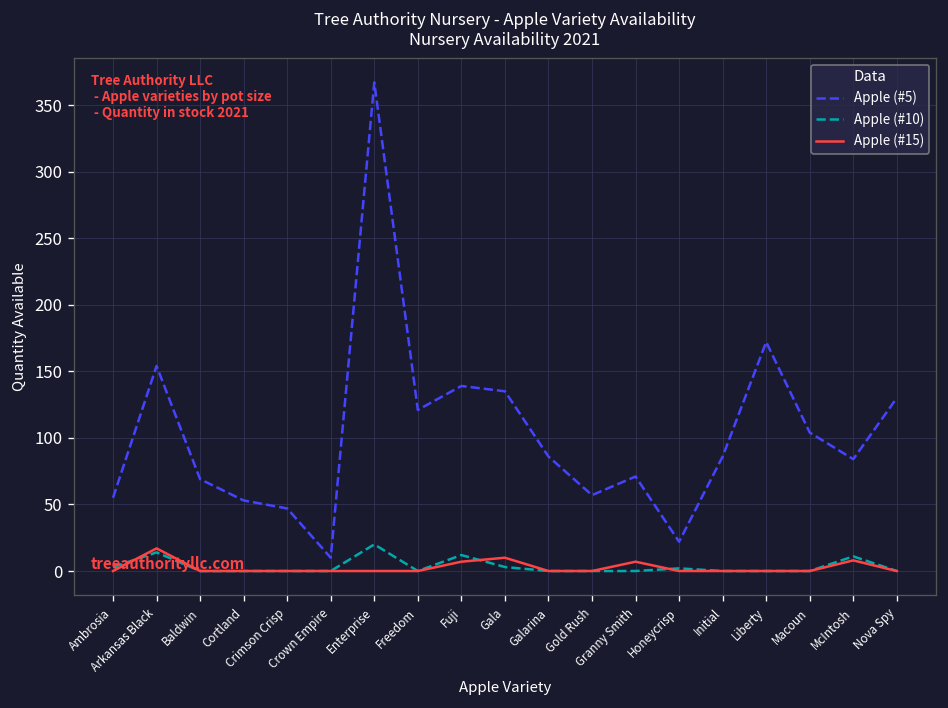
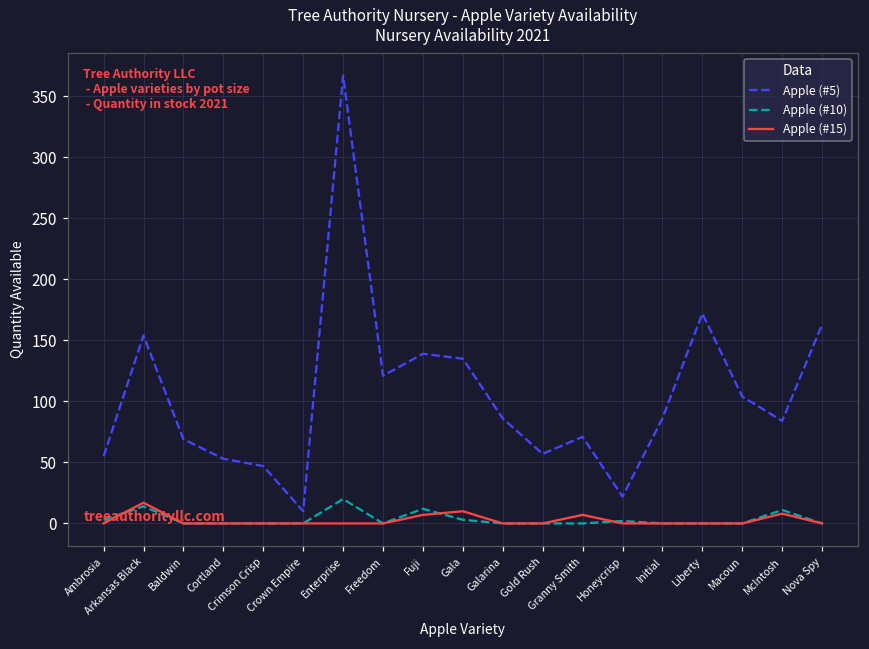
Apple (#5), Nova Spy: 130 -> 163
